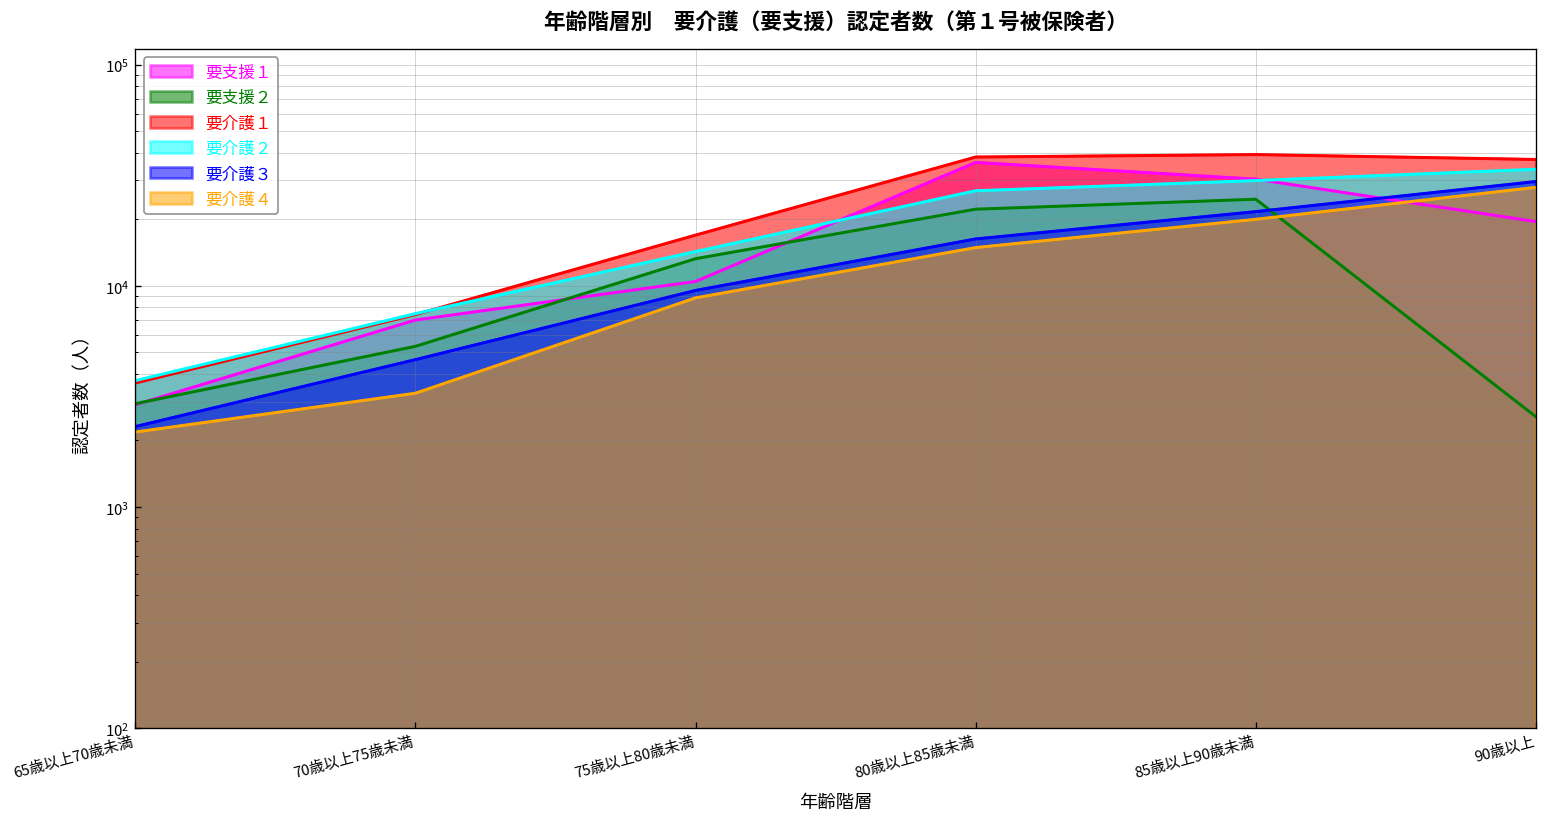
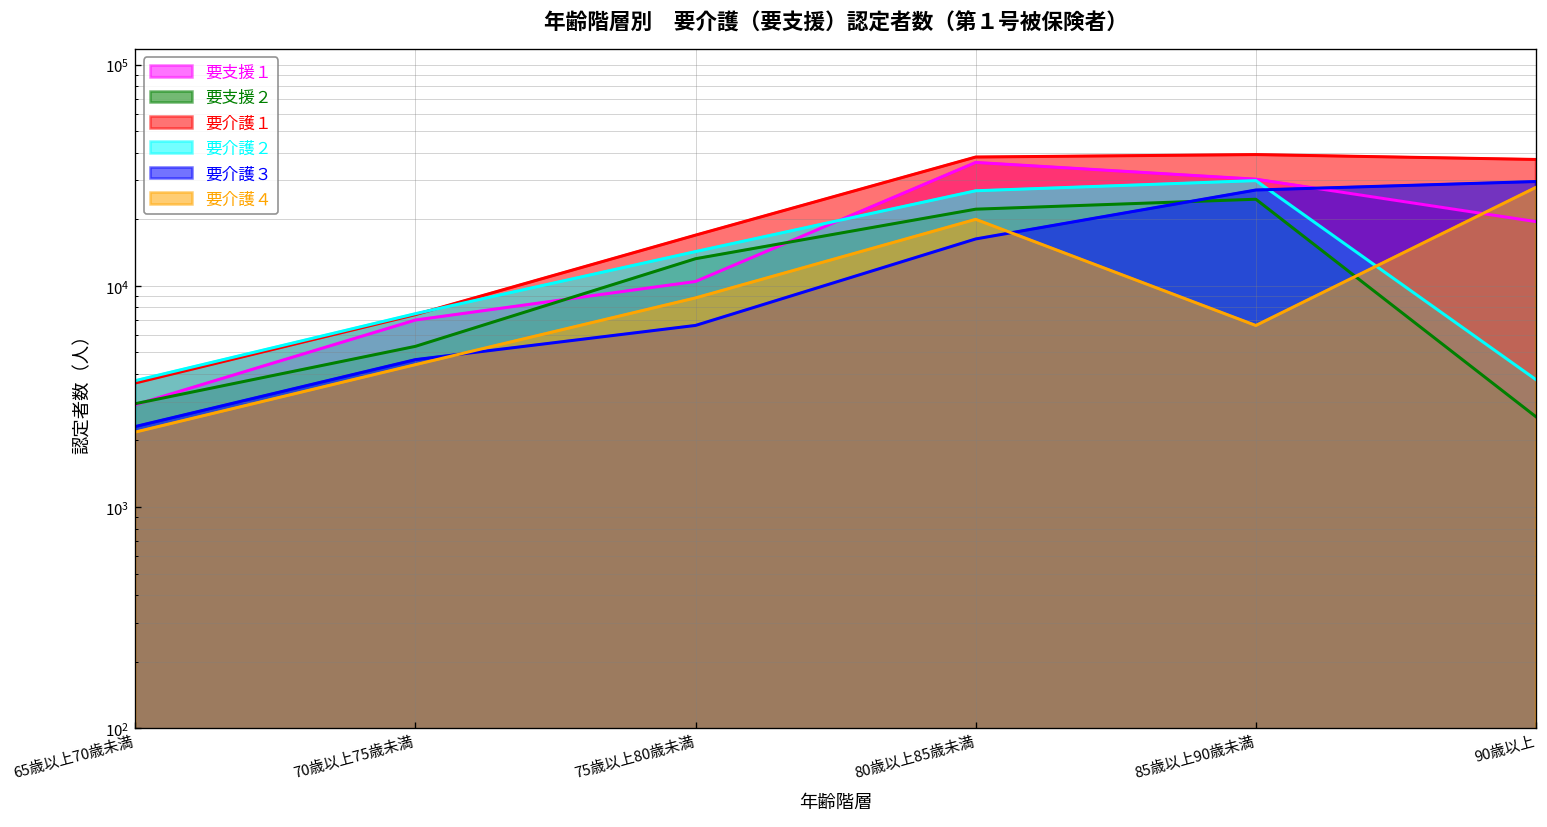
要介護４, 70歳以上75歳未満: 3300 -> 4400
要介護３, 75歳以上80歳未満: 10000 -> 6600
要介護４, 80歳以上85歳未満: 15000 -> 20000
要介護３, 85歳以上90歳未満: 22000 -> 27000
要介護４, 85歳以上90歳未満: 20000 -> 6600
要介護２, 90歳以上: 34000 -> 3800
